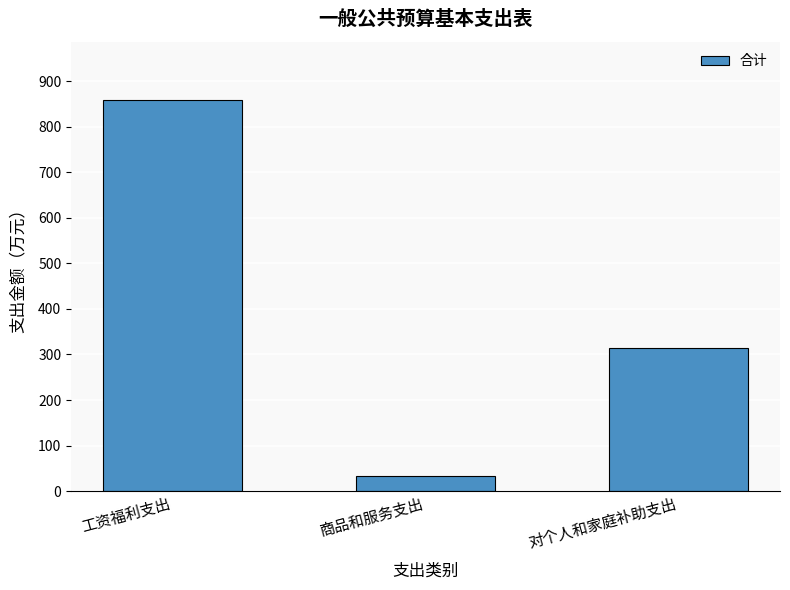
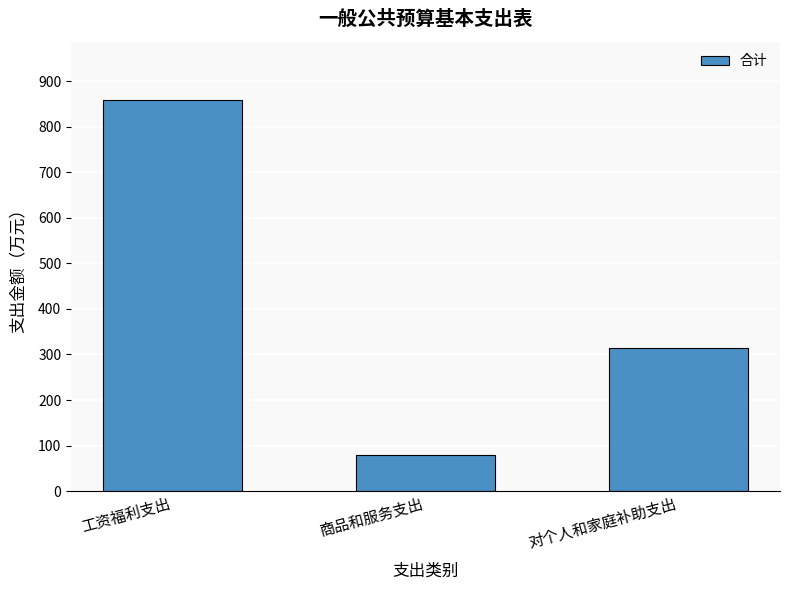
商品和服务支出: 30 -> 80
